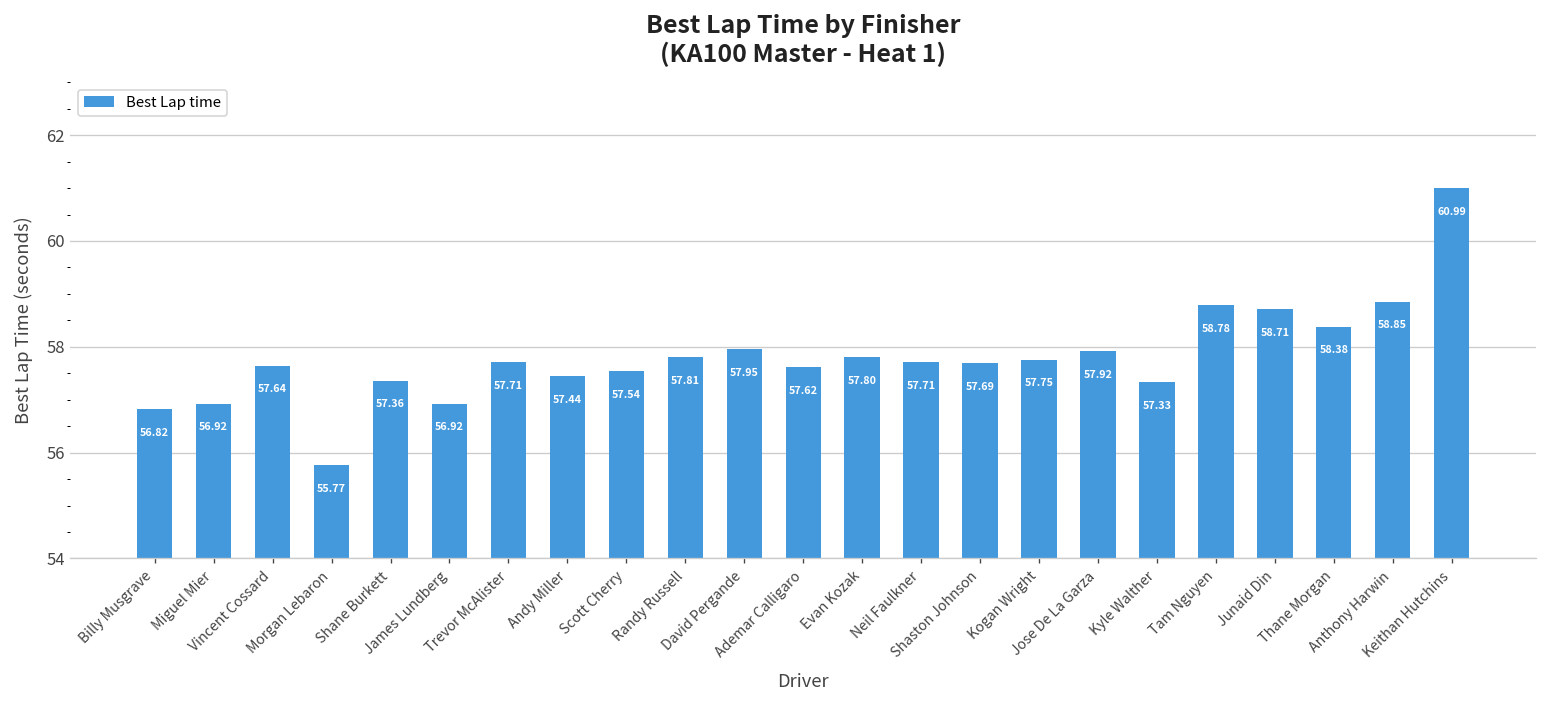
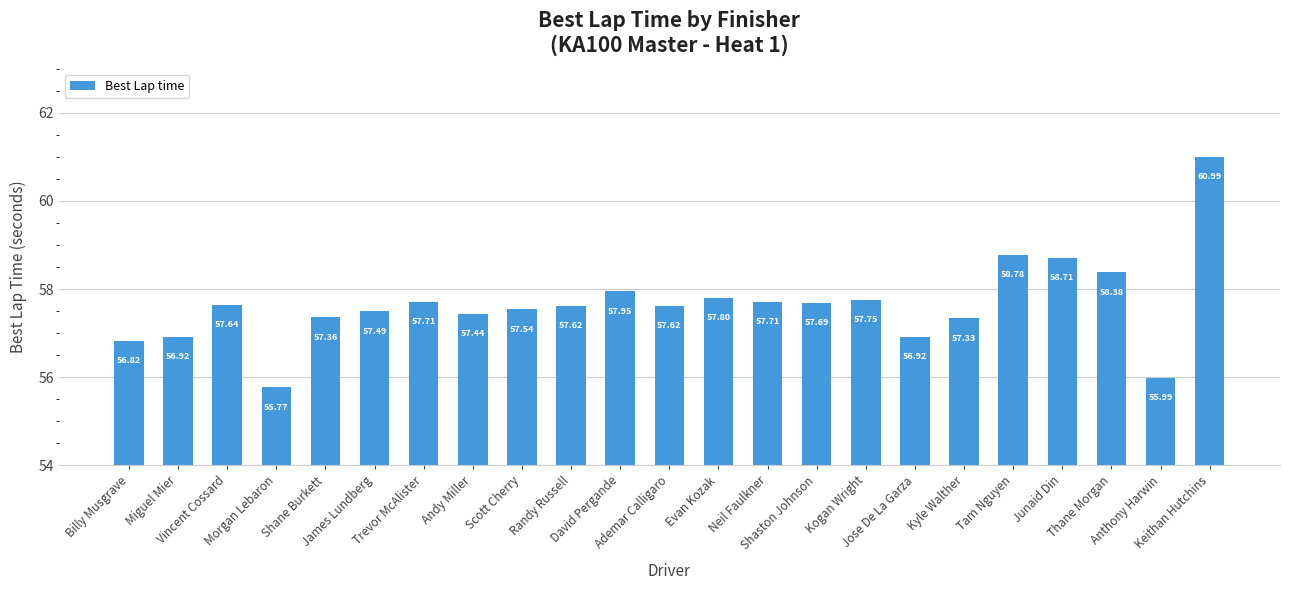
James Lundberg: 56.92 -> 57.49
Randy Russell: 57.81 -> 57.62
Jose De La Garza: 57.92 -> 56.92
Anthony Harwin: 58.85 -> 55.99
